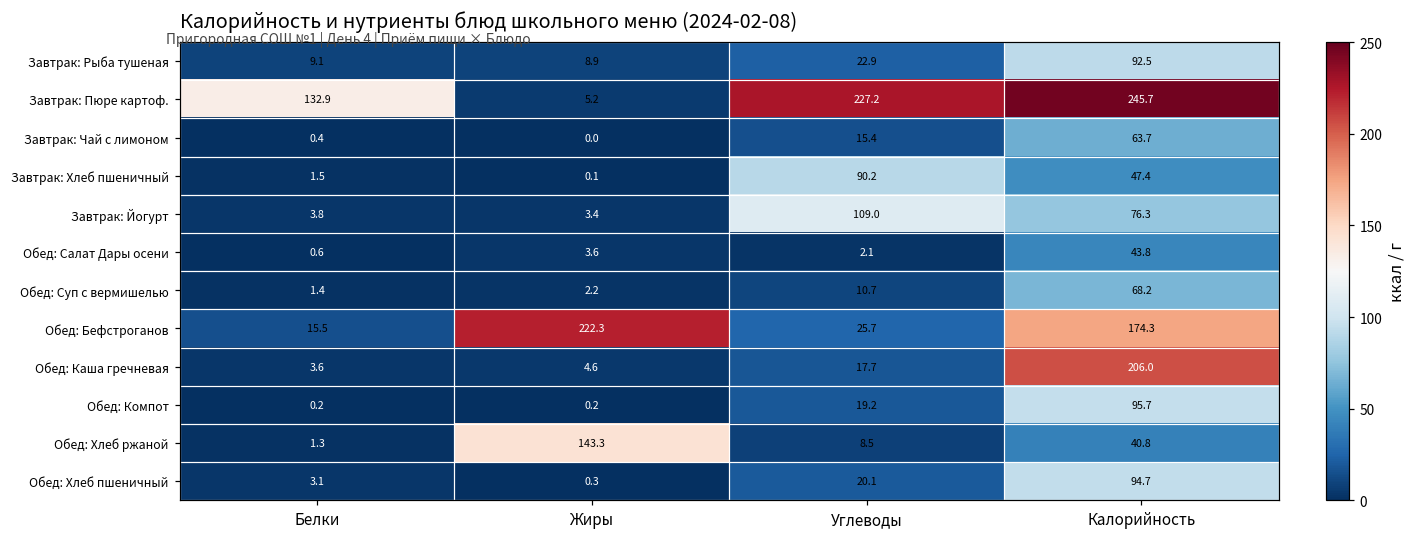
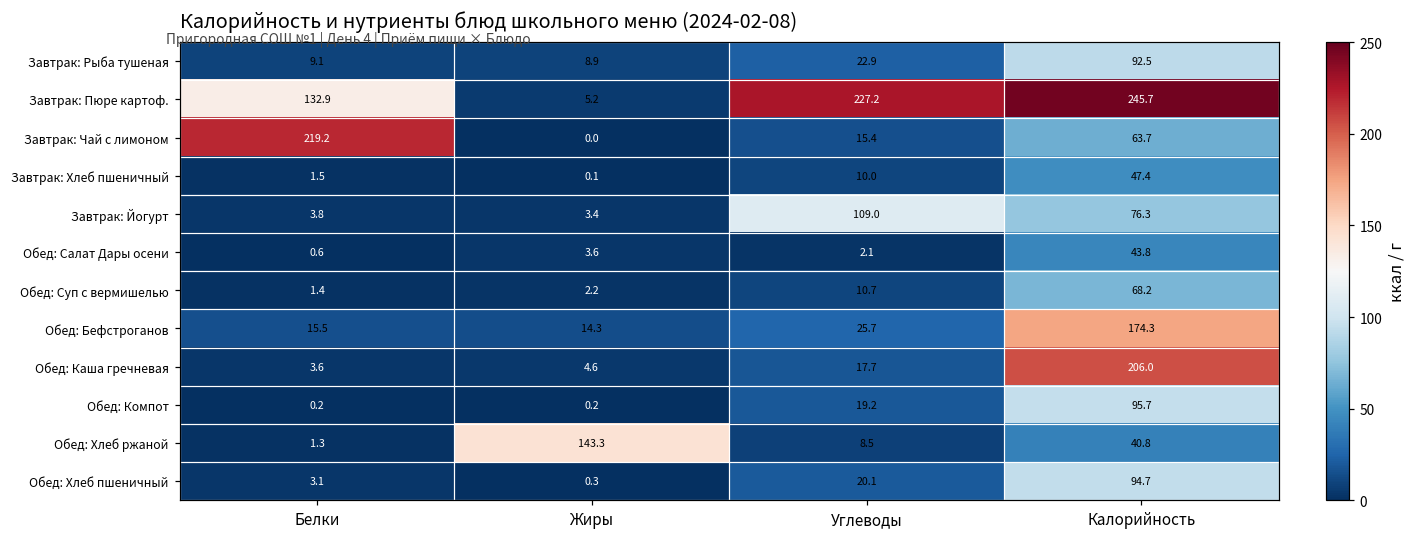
Завтрак: Чай с лимоном, Белки: 0.4 -> 219.2
Завтрак: Хлеб пшеничный, Углеводы: 90.2 -> 10.0
Обед: Бефстроганов, Жиры: 222.3 -> 14.3
